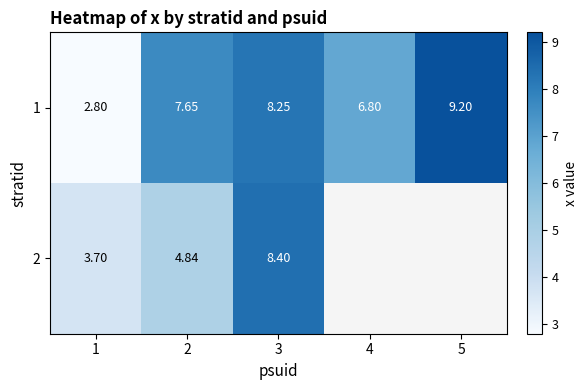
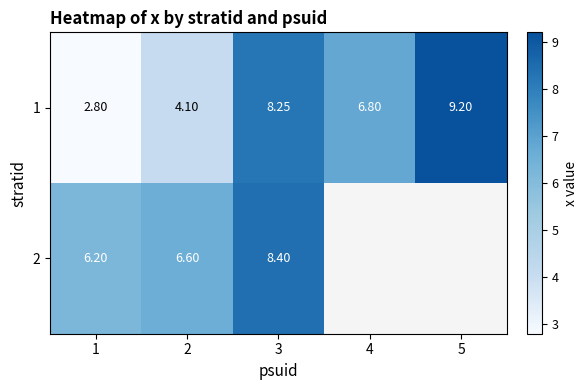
1, 2: 7.65 -> 4.10
2, 1: 3.70 -> 6.20
2, 2: 4.84 -> 6.60
